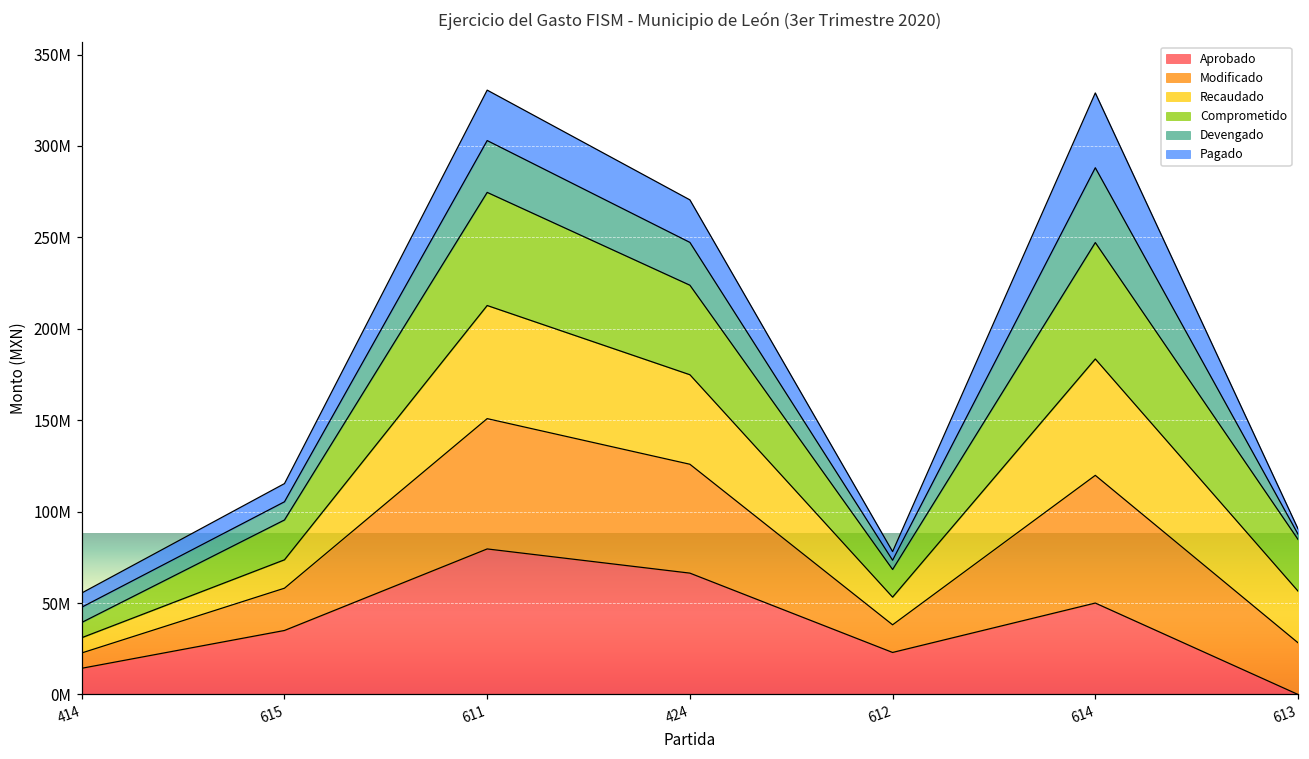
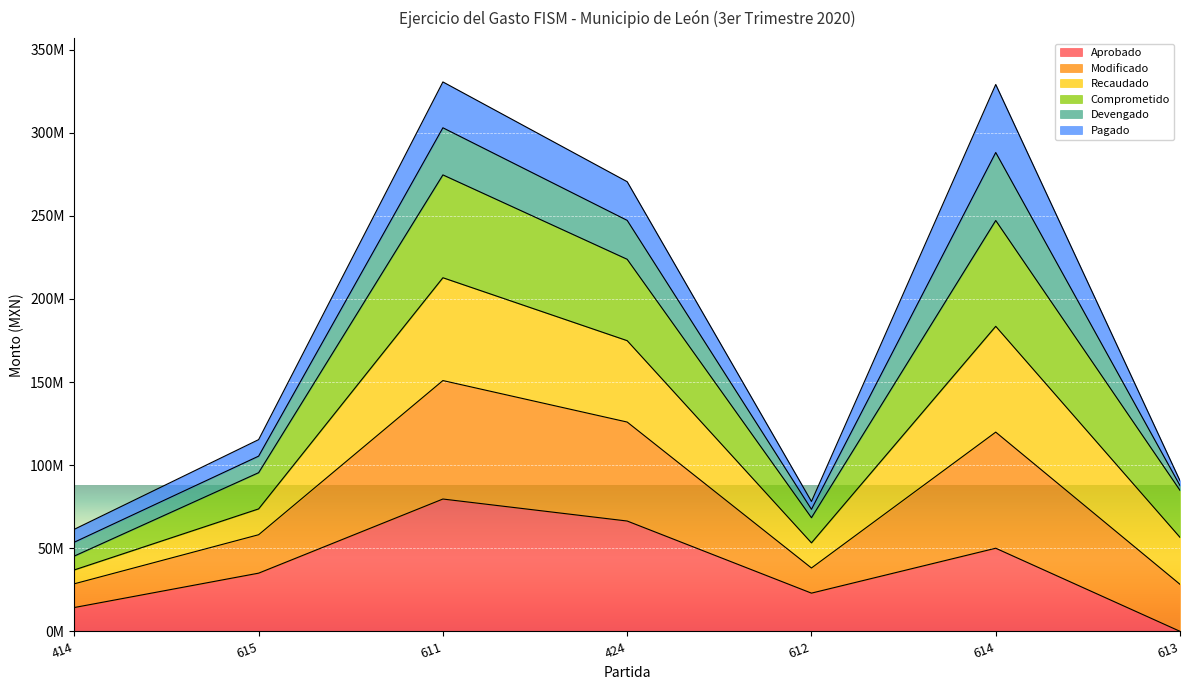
Modificado, 414: 8000000 -> 14000000
